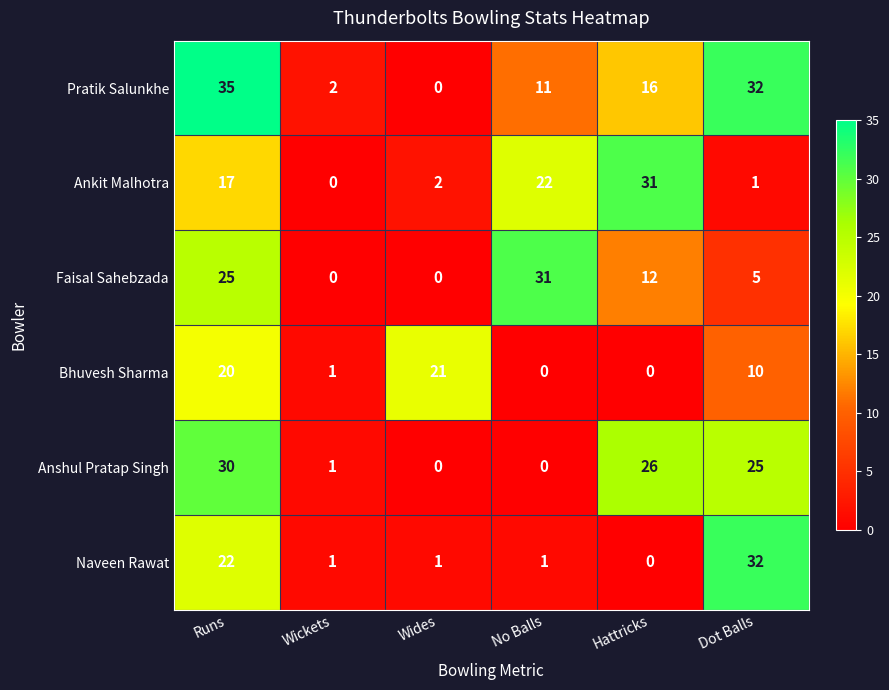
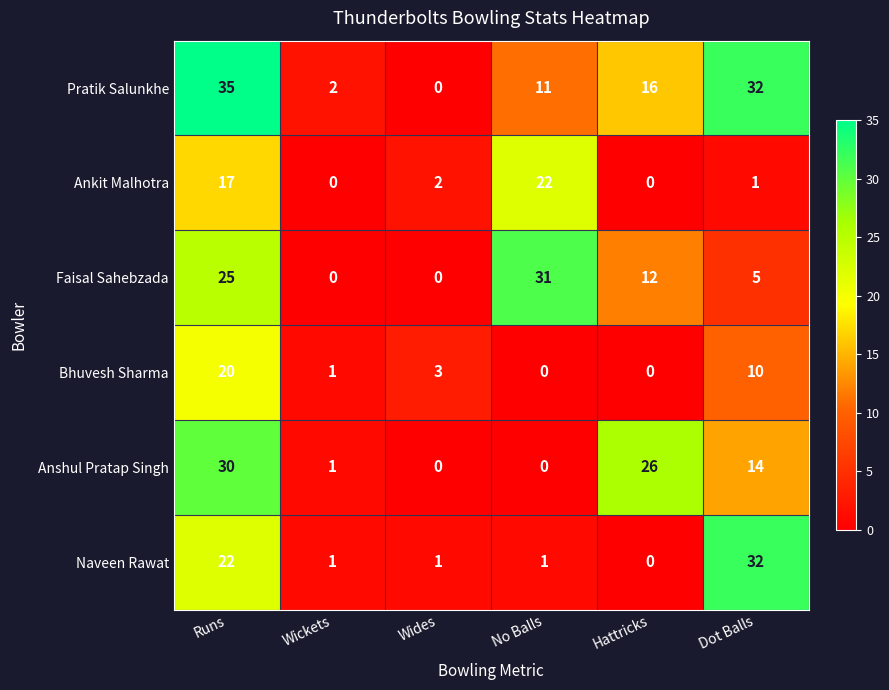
Ankit Malhotra, Hattricks: 31 -> 0
Bhuvesh Sharma, Wides: 21 -> 3
Anshul Pratap Singh, Dot Balls: 25 -> 14
